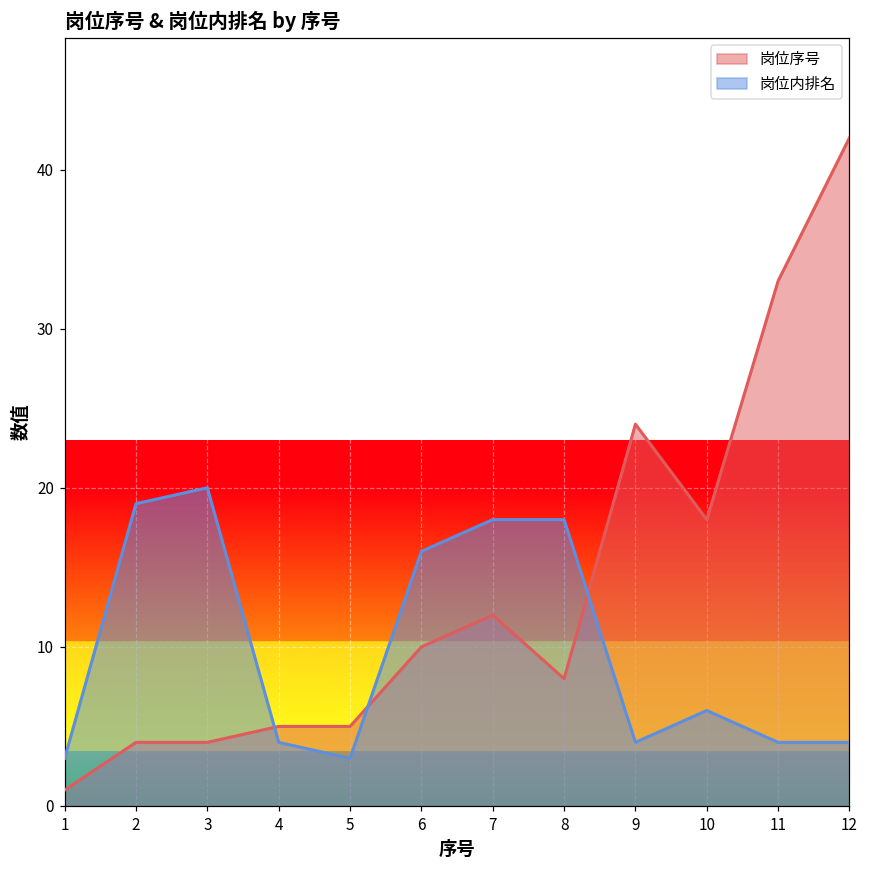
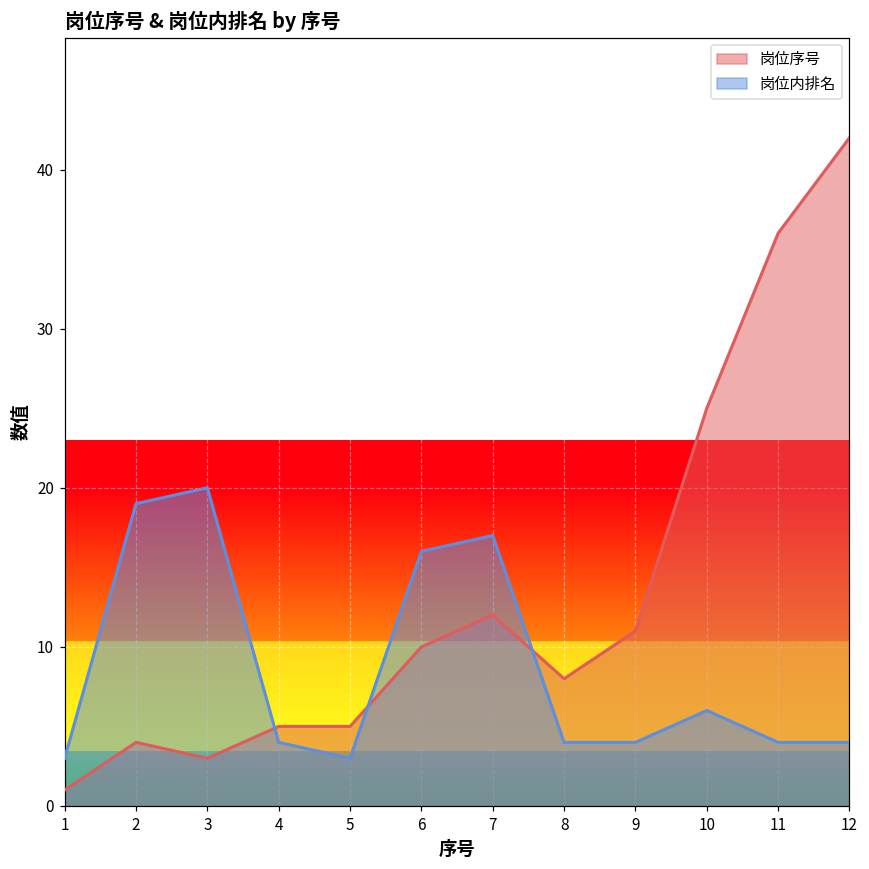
岗位序号, 3: 4 -> 3
岗位内排名, 7: 18 -> 17
岗位内排名, 8: 18 -> 4
岗位序号, 9: 24 -> 11
岗位序号, 10: 18 -> 25
岗位序号, 11: 33 -> 36
